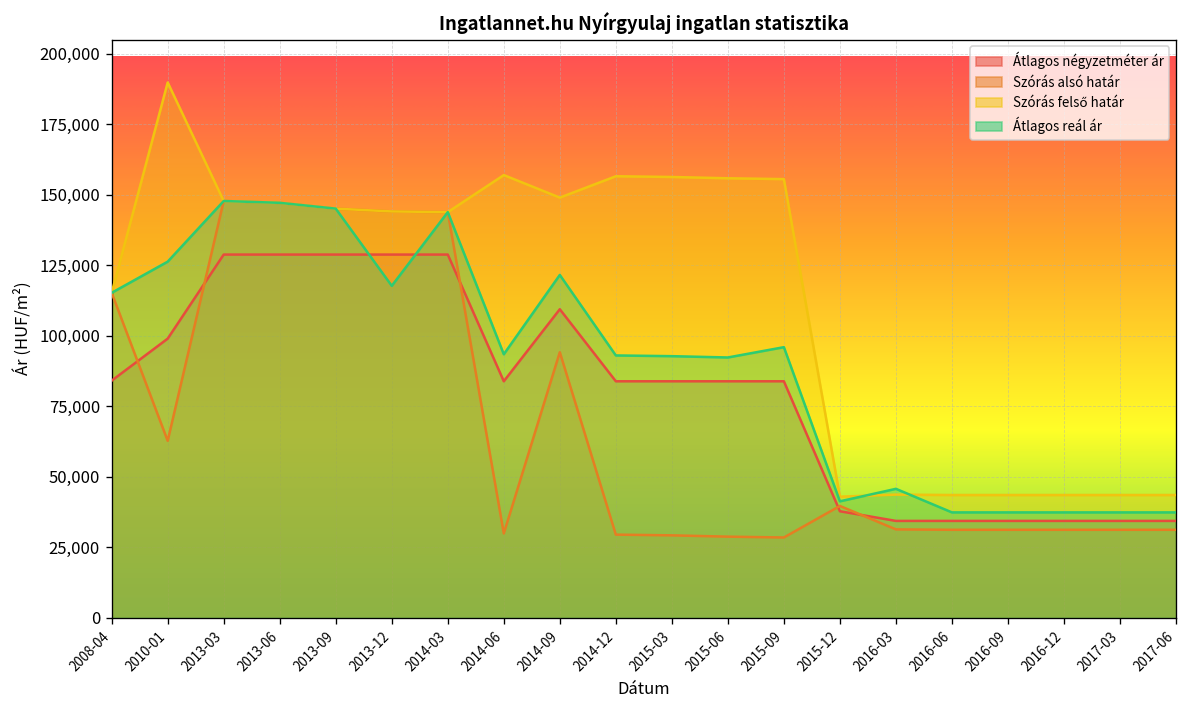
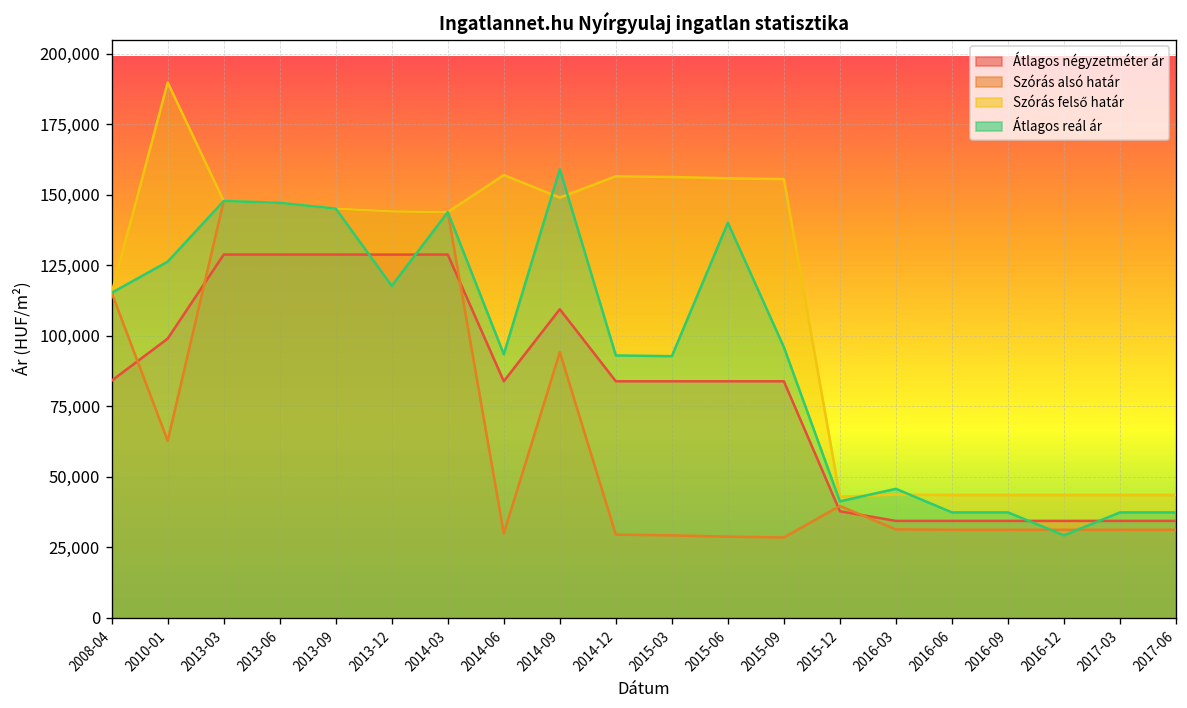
Átlagos reál ár, 2014-09: 122,000 -> 159,000
Átlagos reál ár, 2015-06: 92,000 -> 140,000
Átlagos reál ár, 2016-12: 37,000 -> 29,000
